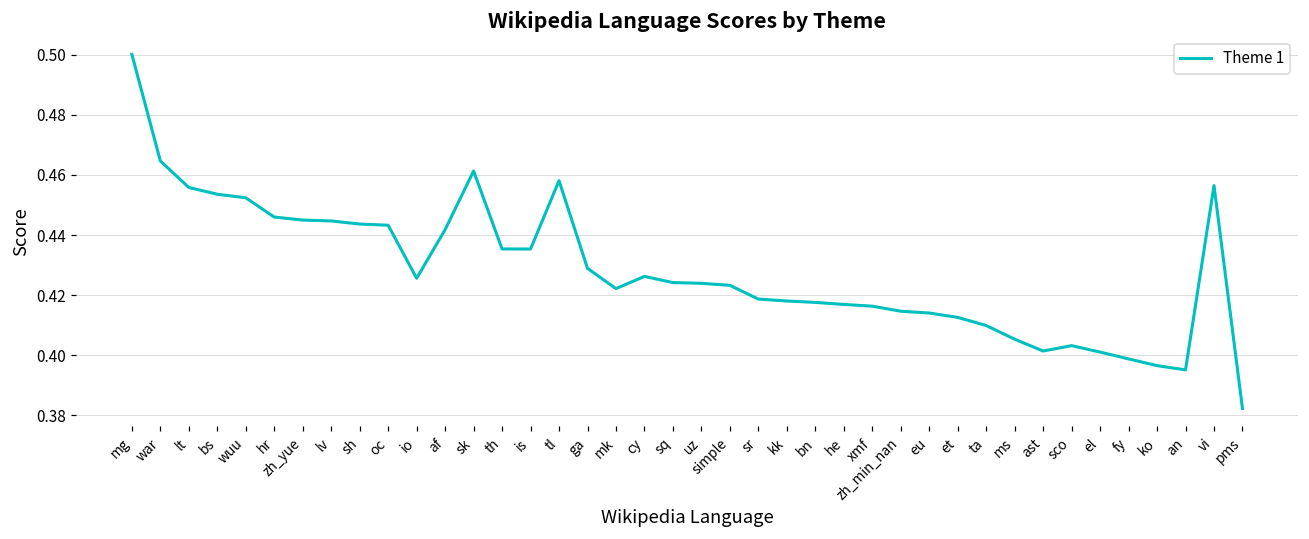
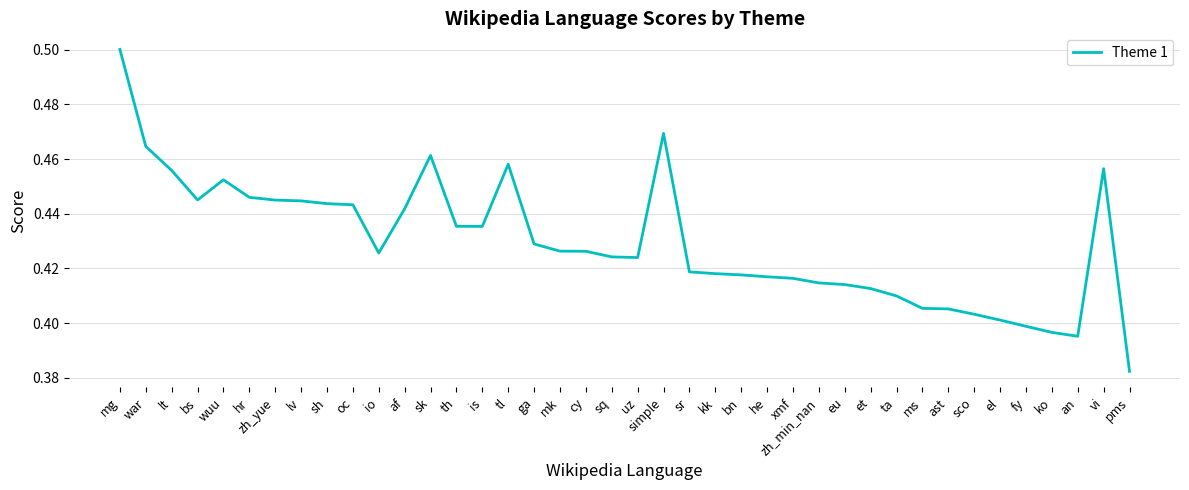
bs: 0.454 -> 0.445
mk: 0.422 -> 0.426
simple: 0.423 -> 0.469
ast: 0.401 -> 0.405
